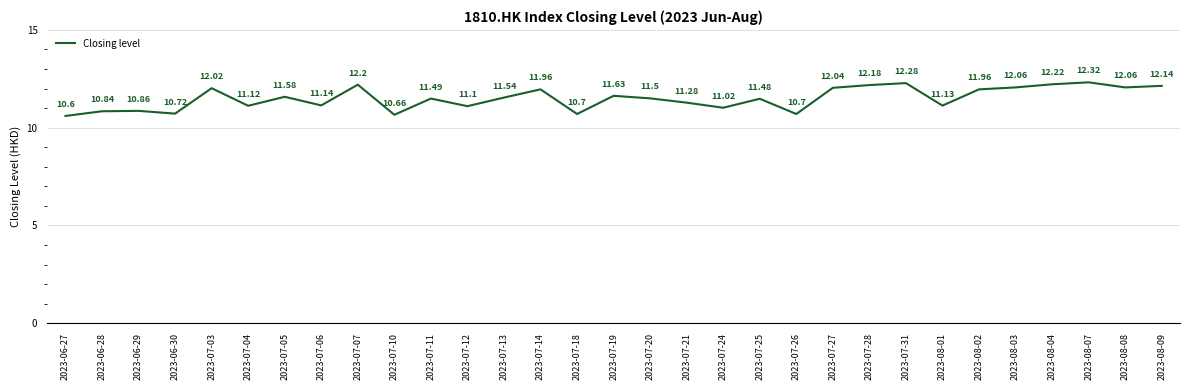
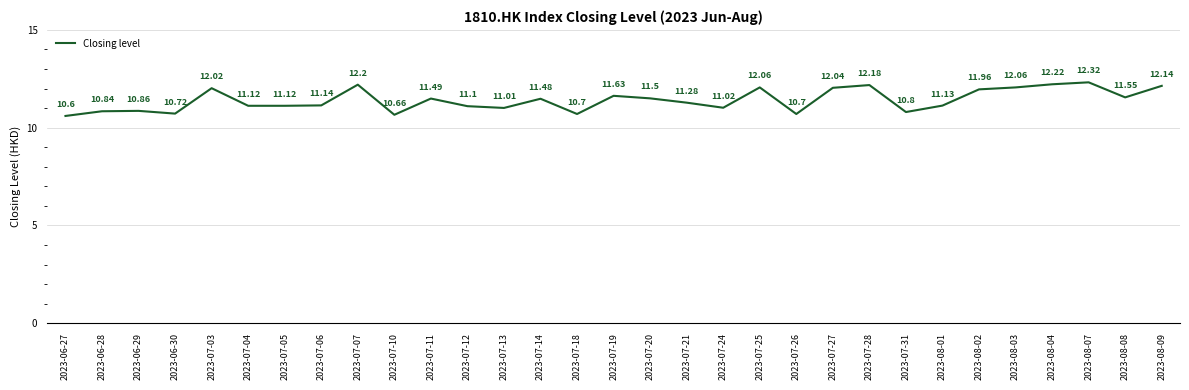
2023-07-05: 11.58 -> 11.12
2023-07-13: 11.54 -> 11.01
2023-07-14: 11.96 -> 11.48
2023-07-25: 11.48 -> 12.06
2023-07-31: 12.28 -> 10.8
2023-08-08: 12.06 -> 11.55
